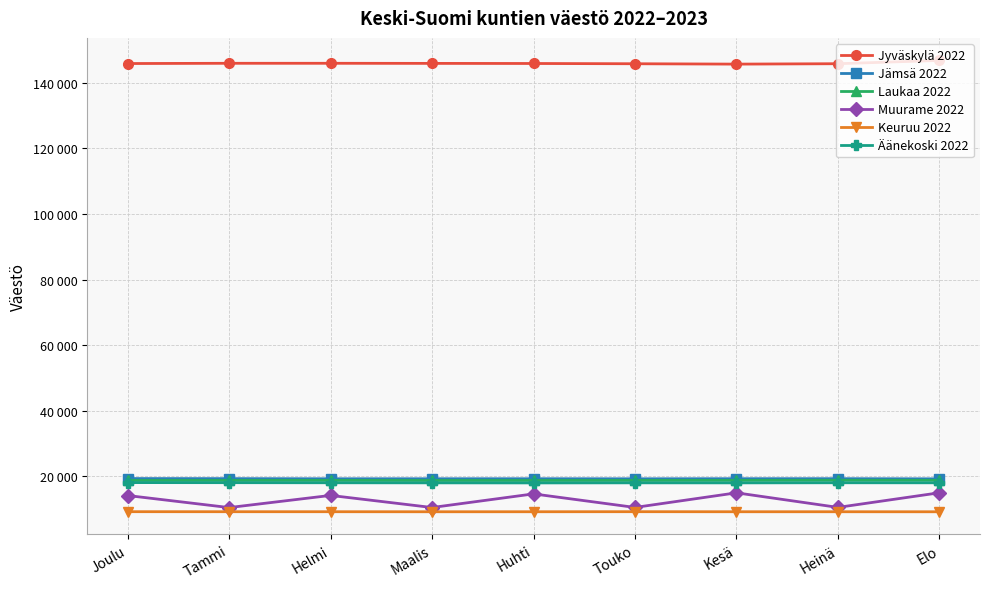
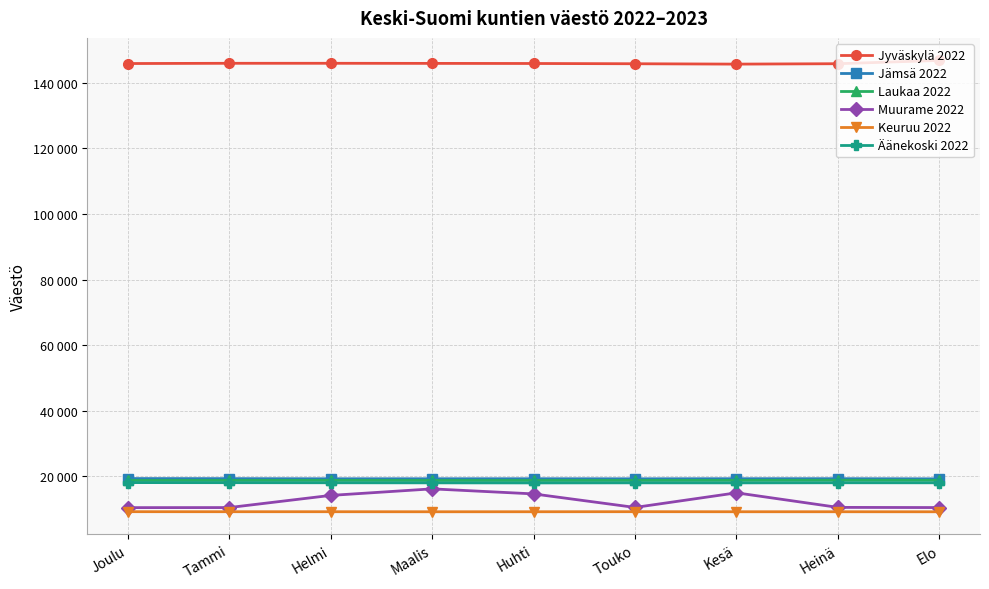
Muurame 2022, Joulu: 14000 -> 10000
Muurame 2022, Maalis: 11000 -> 16000
Muurame 2022, Elo: 15000 -> 11000
